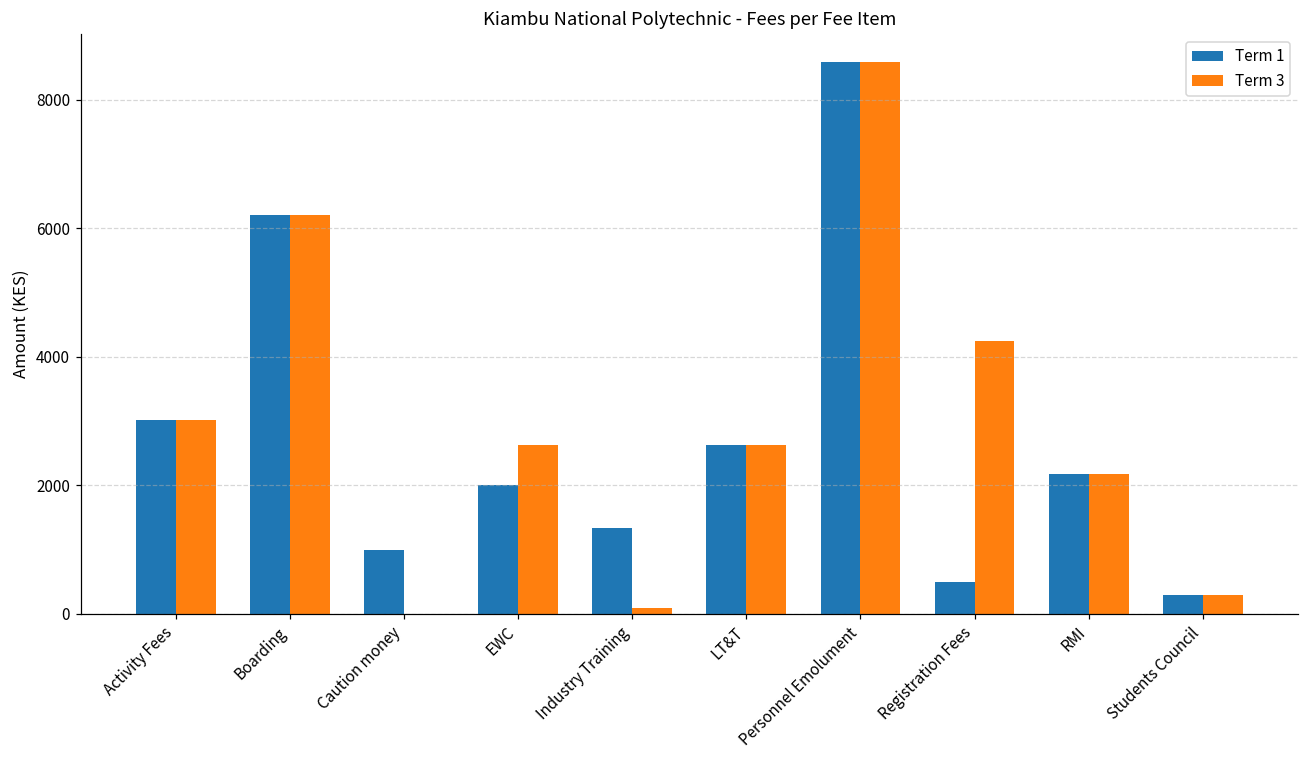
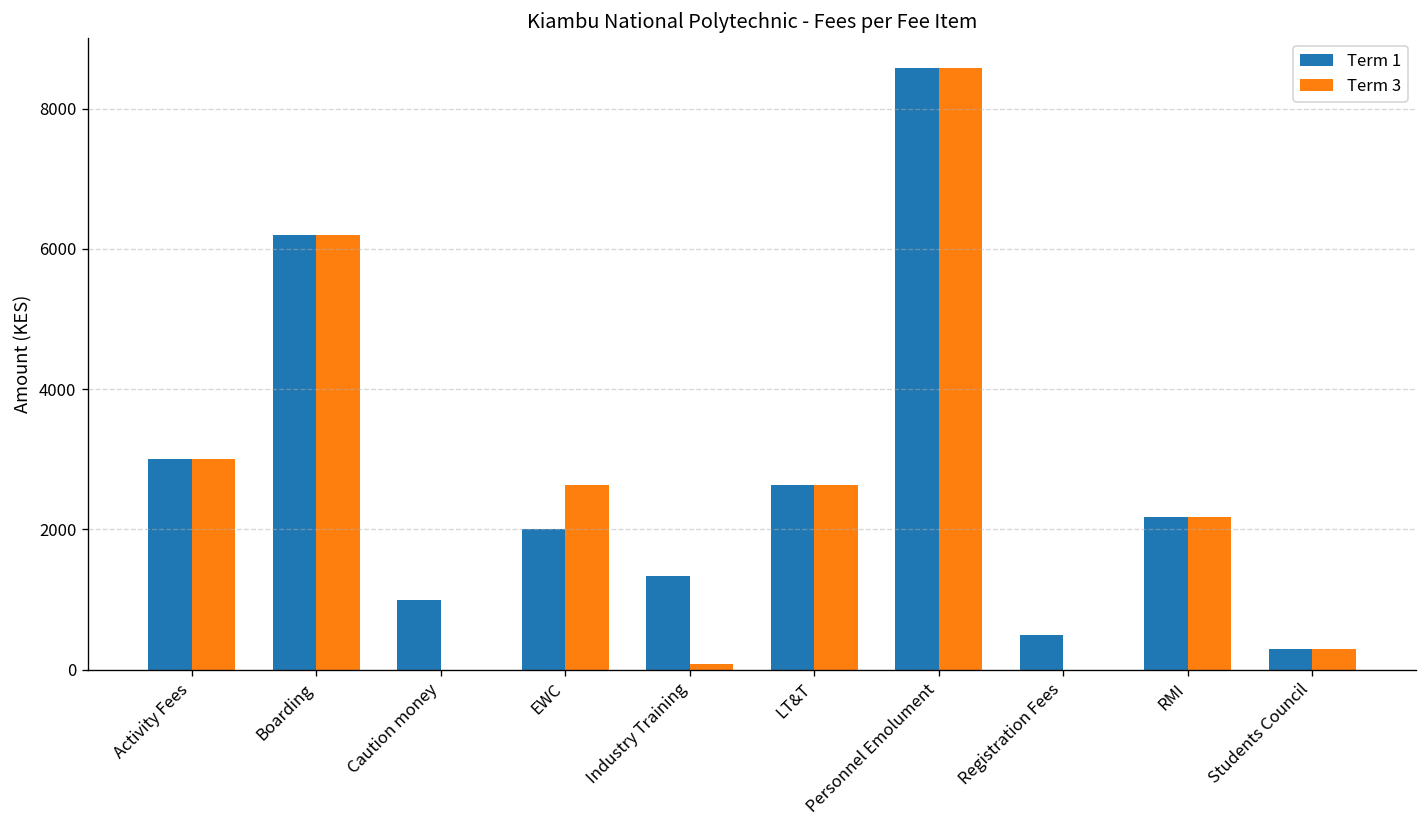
Term 3, Registration Fees: 4200 -> 0
